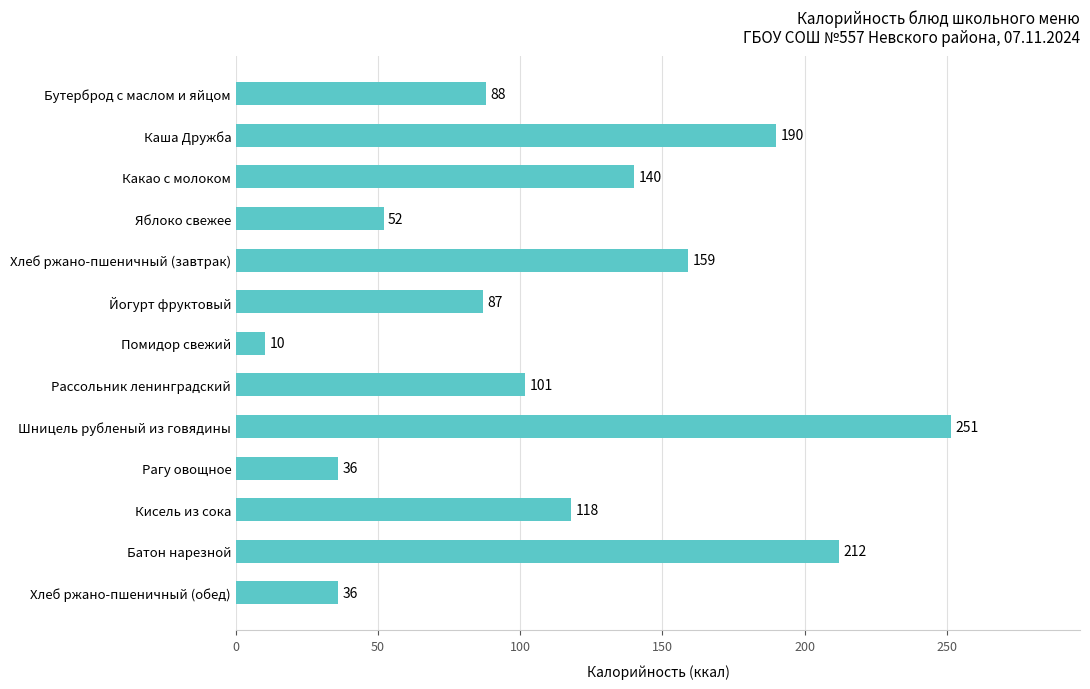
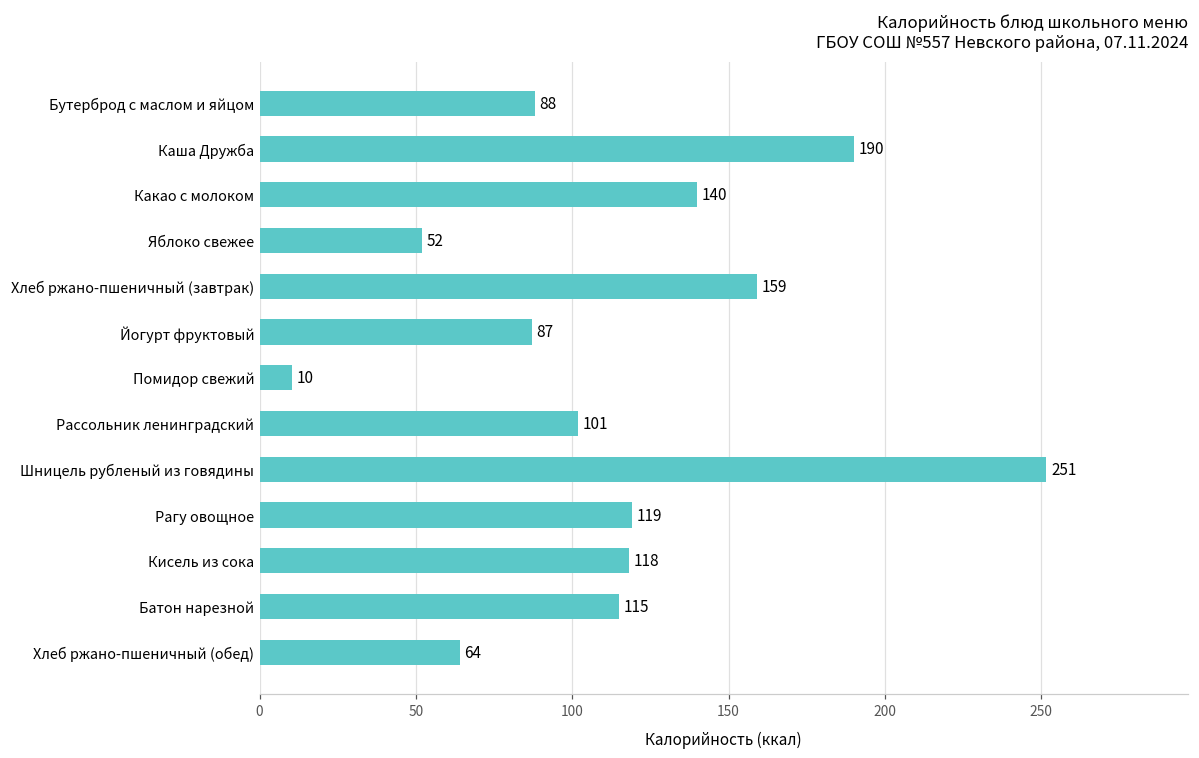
Рагу овощное: 36 -> 119
Батон нарезной: 212 -> 115
Хлеб ржано-пшеничный (обед): 36 -> 64
